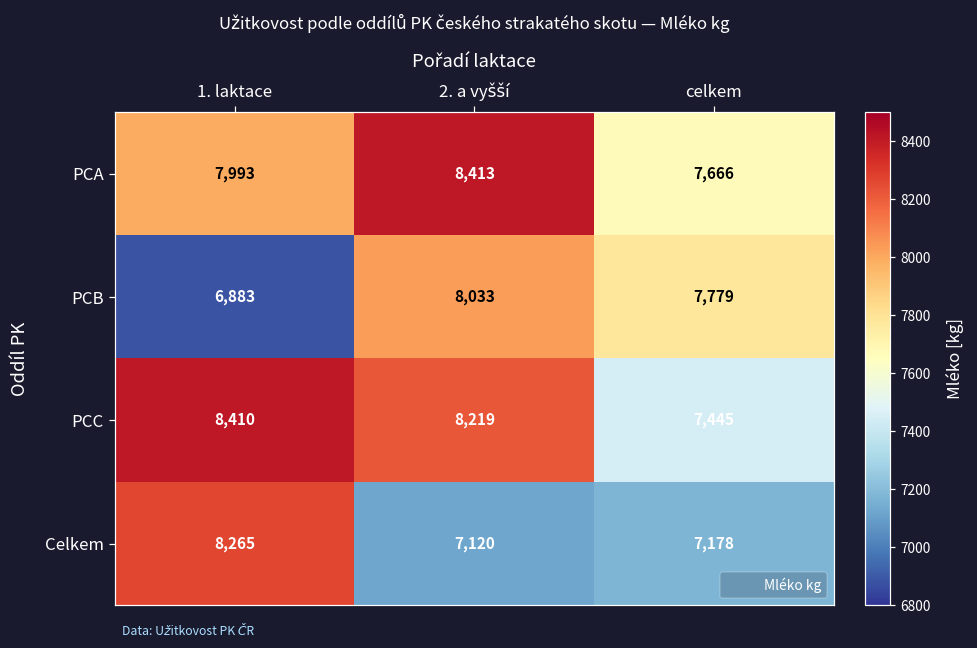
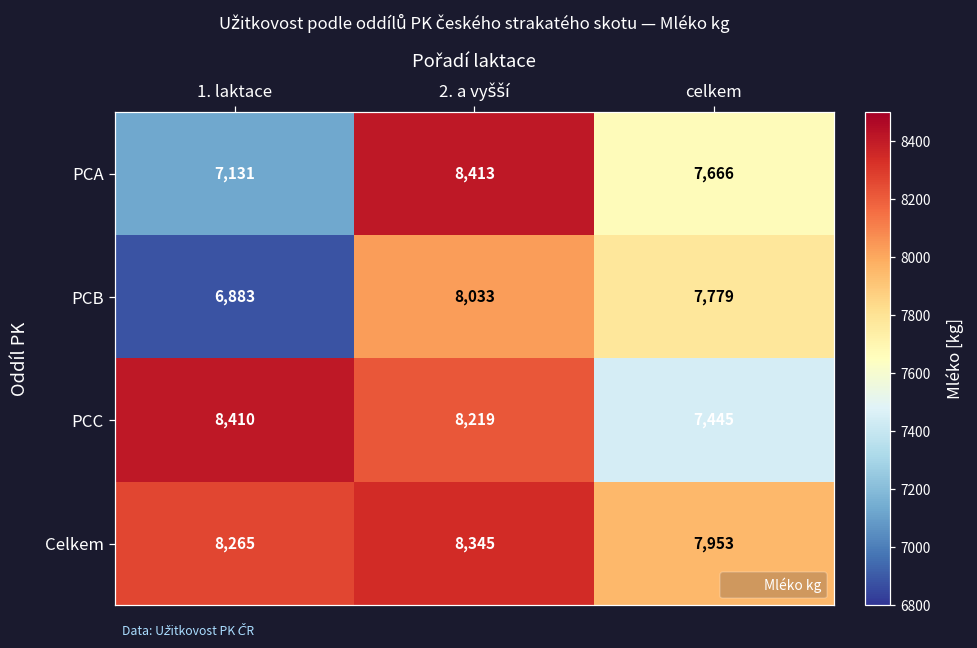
PCA, 1. laktace: 7,993 -> 7,131
Celkem, 2. a vyšší: 7,120 -> 8,345
Celkem, celkem: 7,178 -> 7,953
